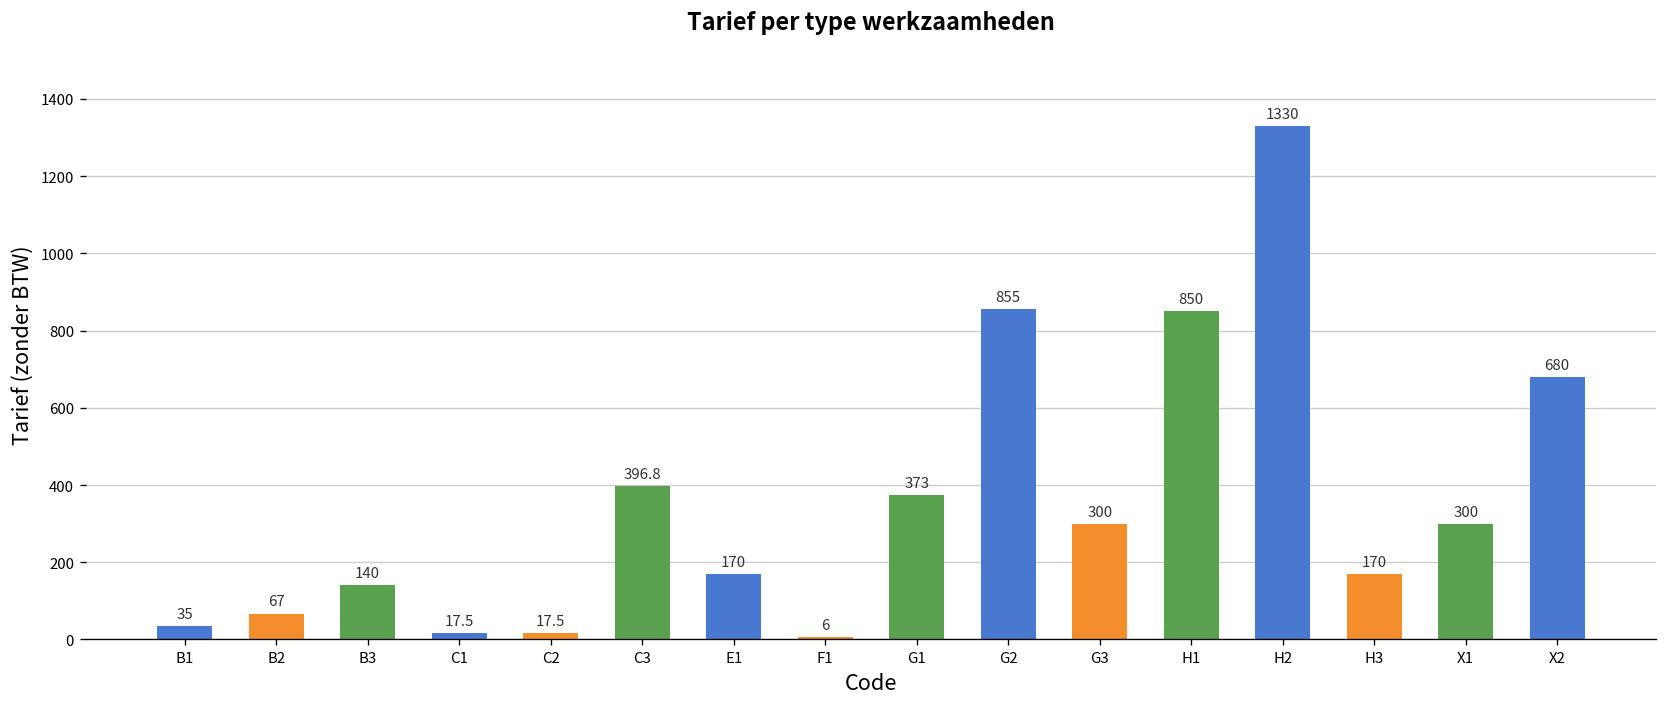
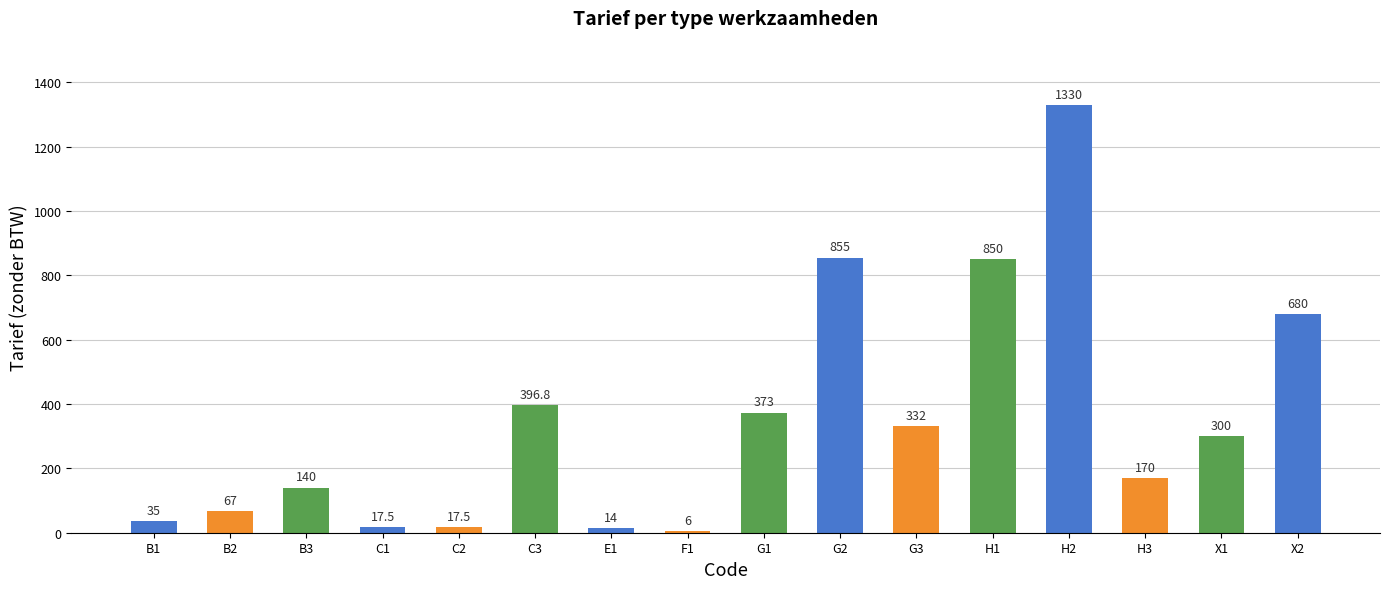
E1: 170 -> 14
G3: 300 -> 332
